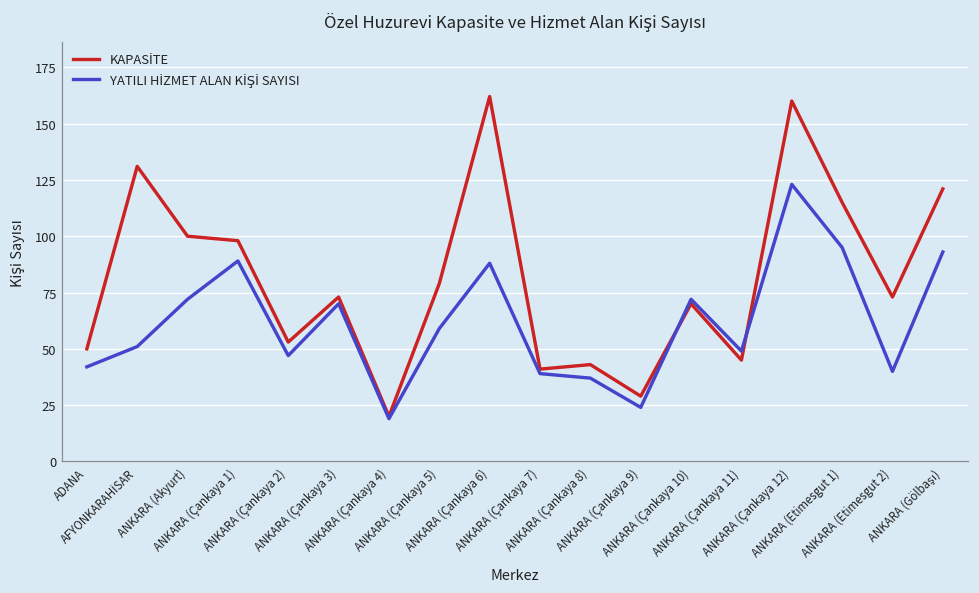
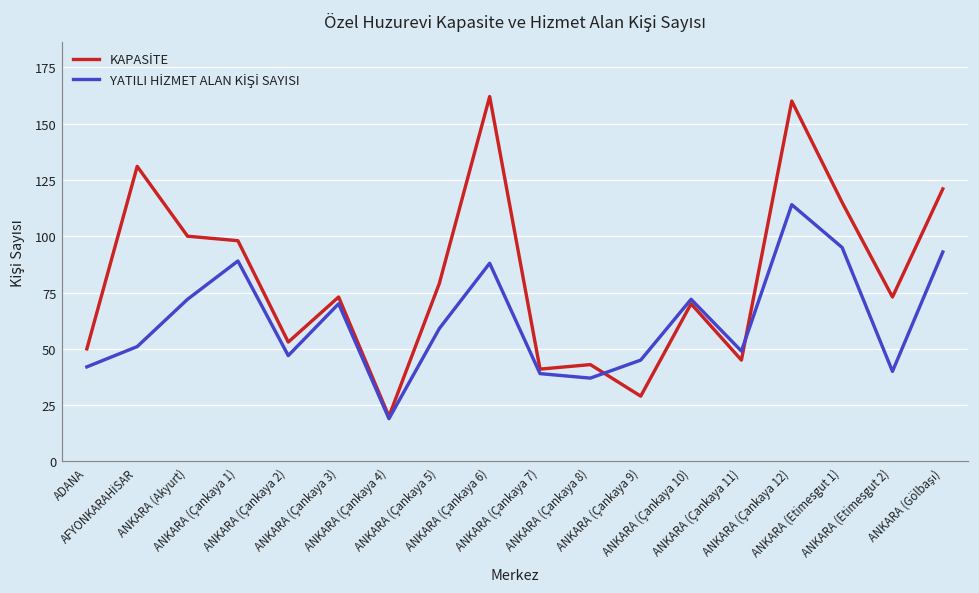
YATILI HİZMET ALAN KİŞİ SAYISI, ANKARA (Çankaya 9): 24 -> 45
YATILI HİZMET ALAN KİŞİ SAYISI, ANKARA (Çankaya 12): 123 -> 114
